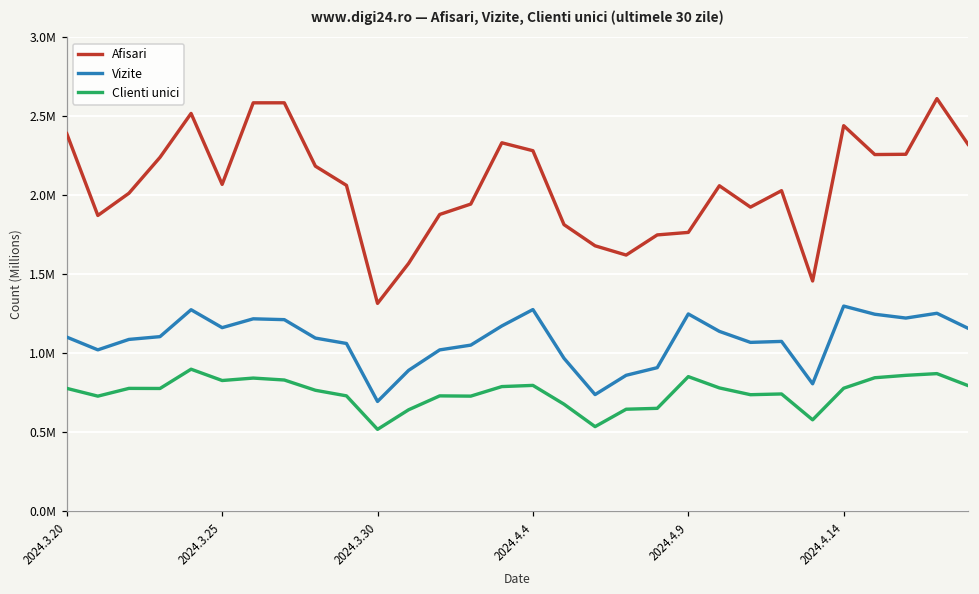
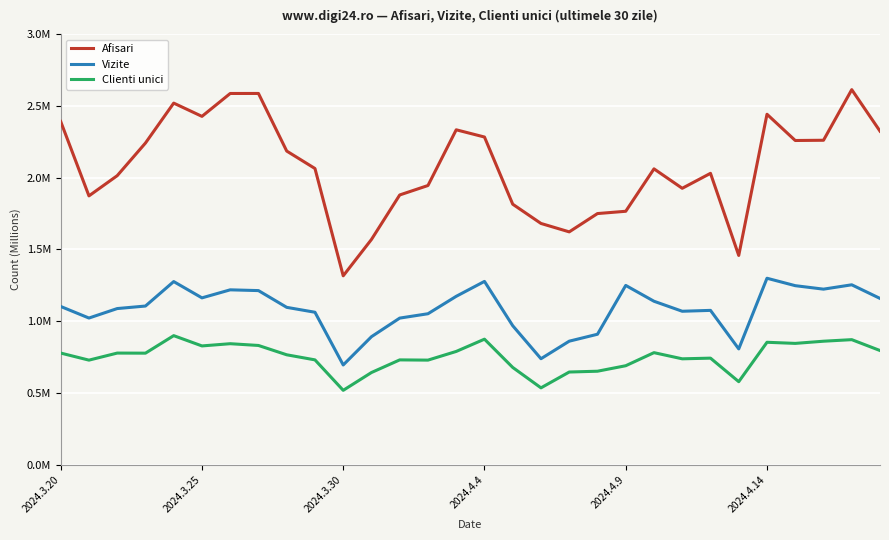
Afisari, 2024.3.25: 2070000 -> 2430000
Clienti unici, 2024.4.4: 800000 -> 870000
Clienti unici, 2024.4.9: 850000 -> 690000
Clienti unici, 2024.4.14: 780000 -> 850000
